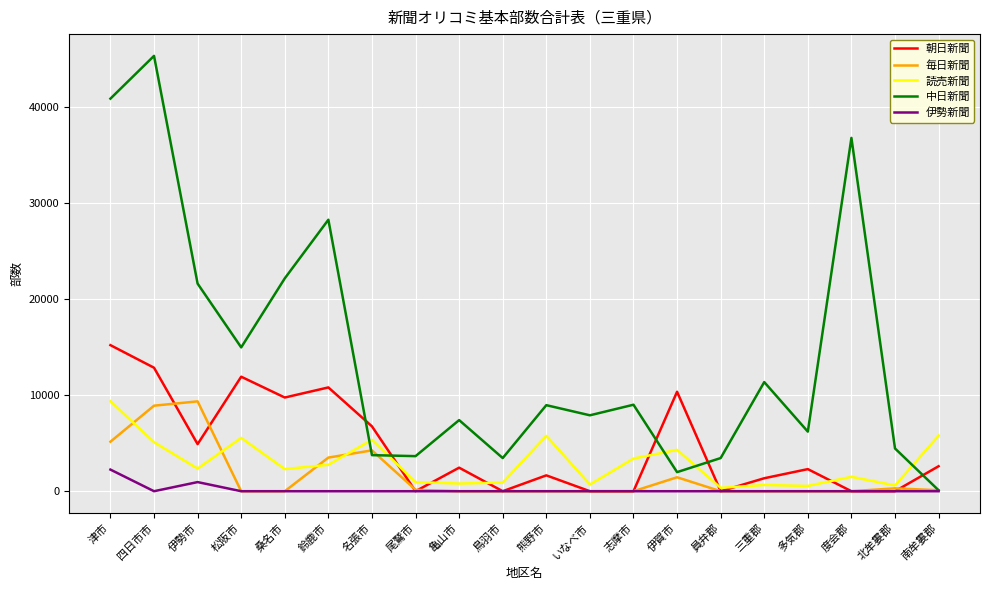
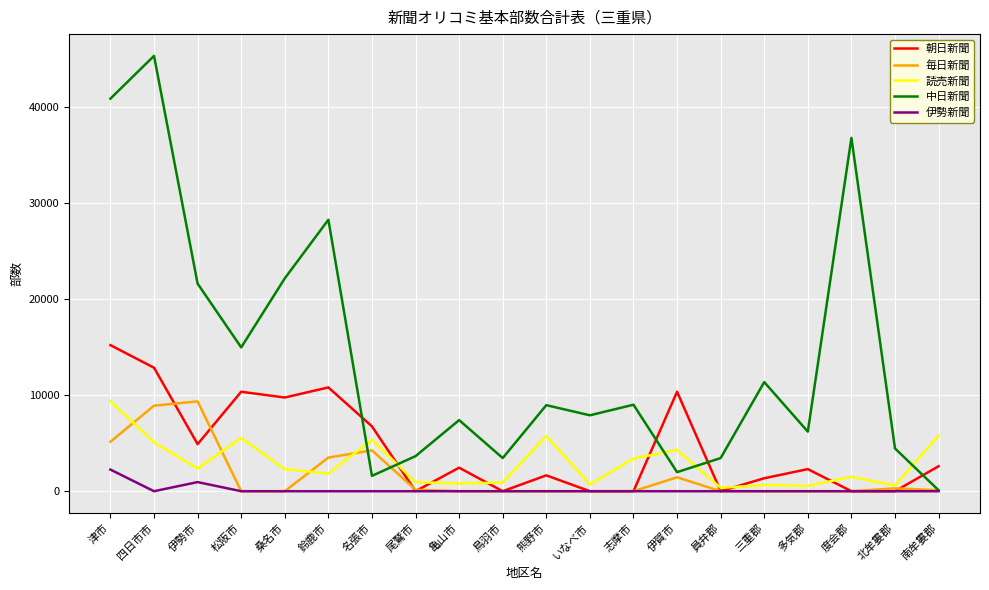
朝日新聞, 松阪市: 12000 -> 10000
読売新聞, 鈴鹿市: 3000 -> 2000
中日新聞, 名張市: 4000 -> 2000
